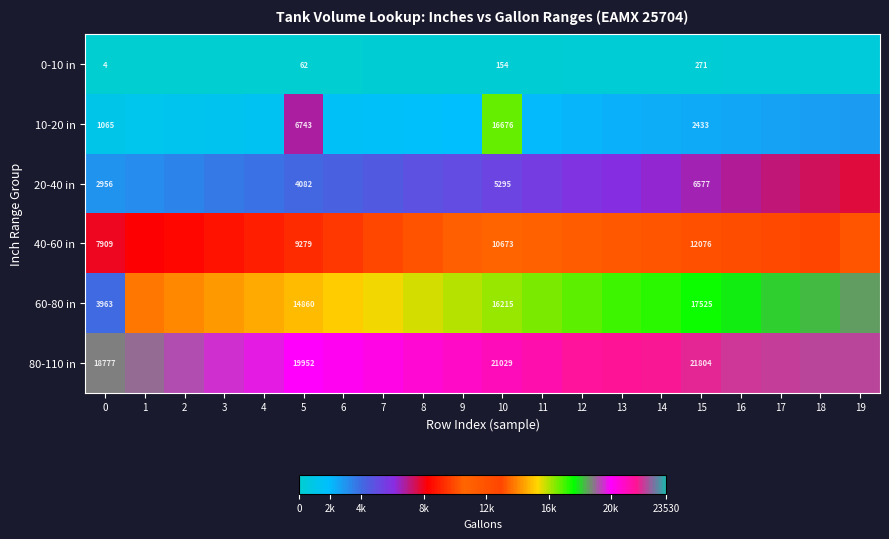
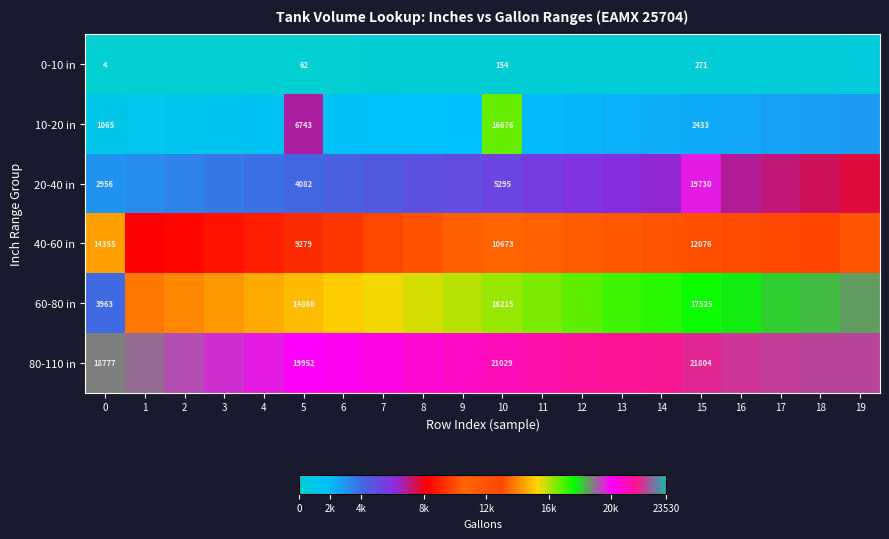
20-40 in, 15: 6577 -> 19730
40-60 in, 0: 7909 -> 14355
